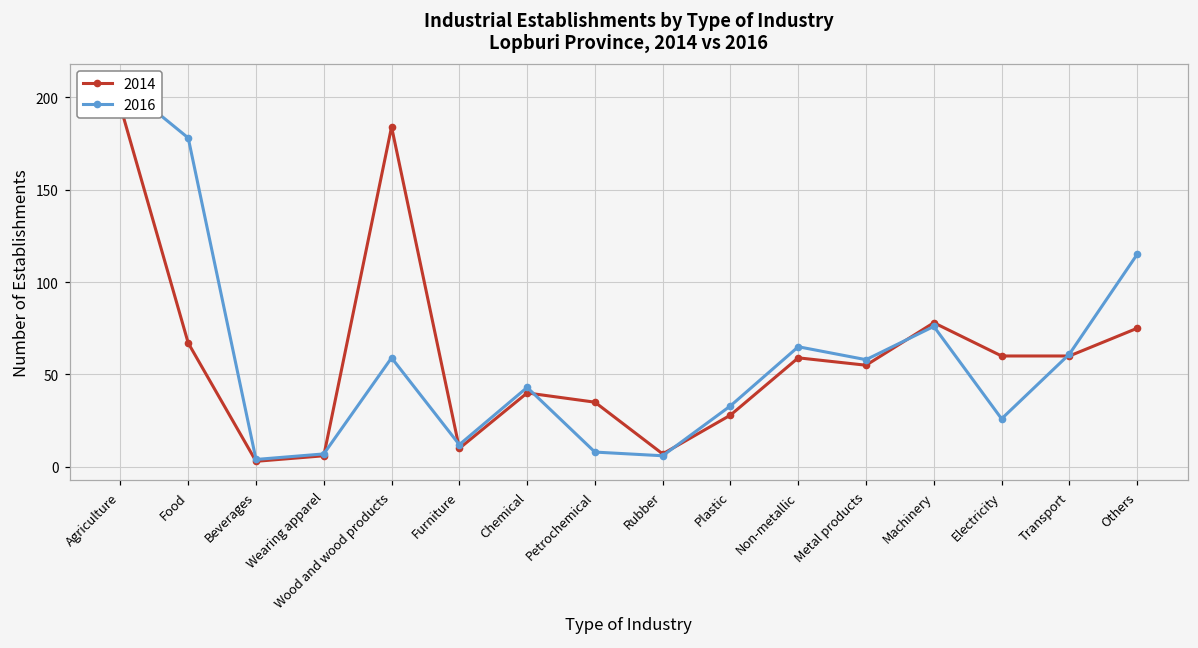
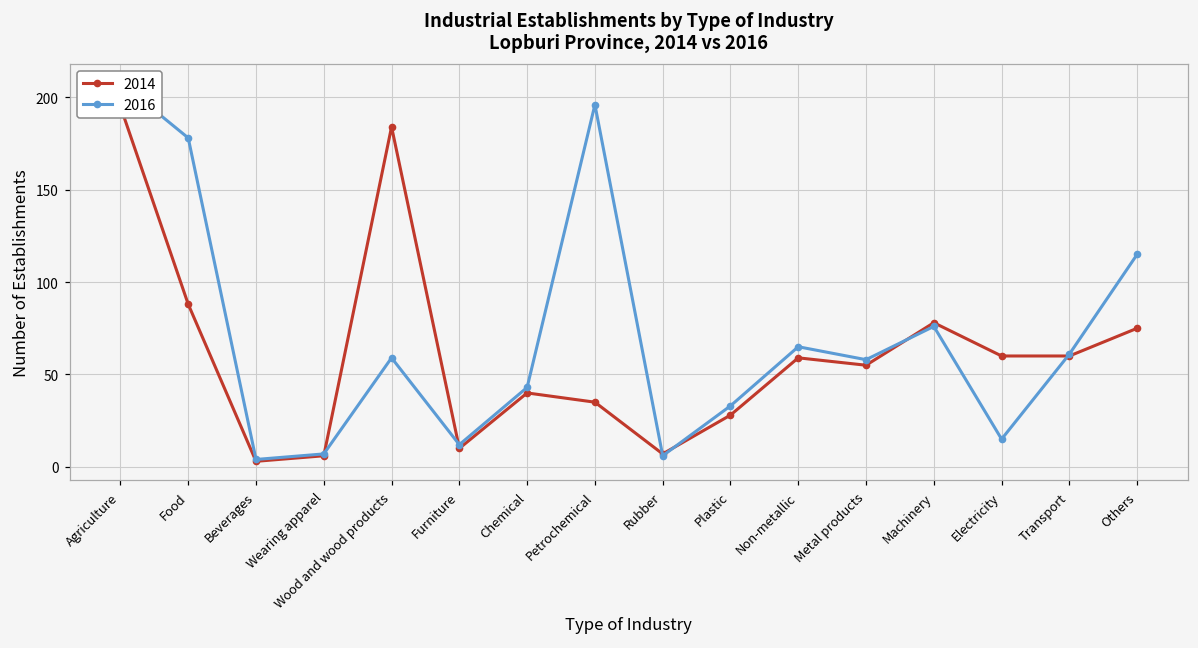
2014, Food: 67 -> 88
2016, Petrochemical: 8 -> 196
2016, Electricity: 26 -> 15
